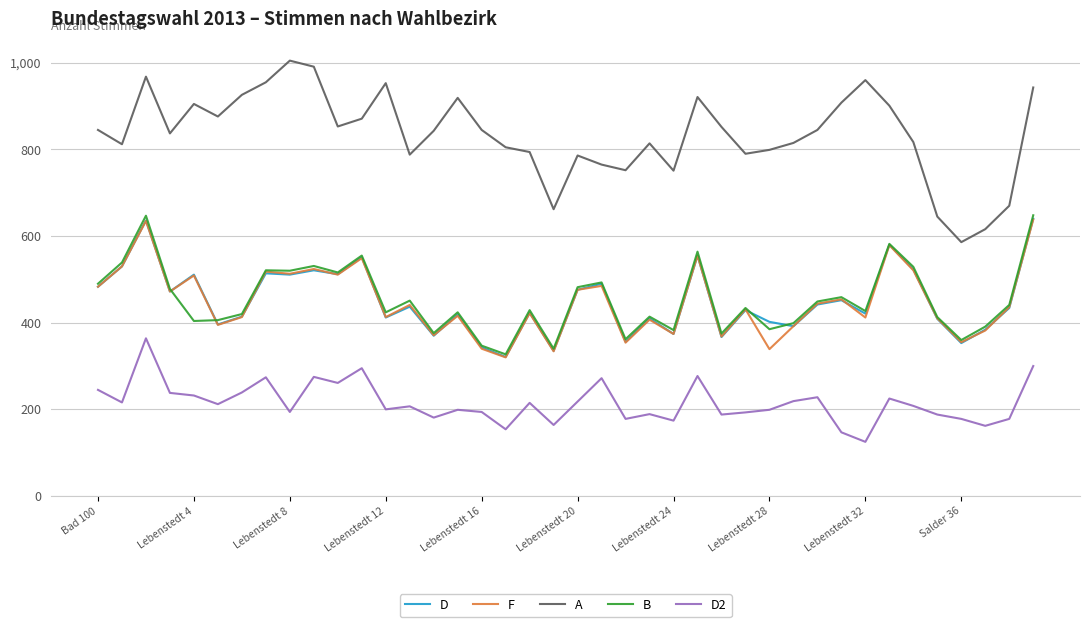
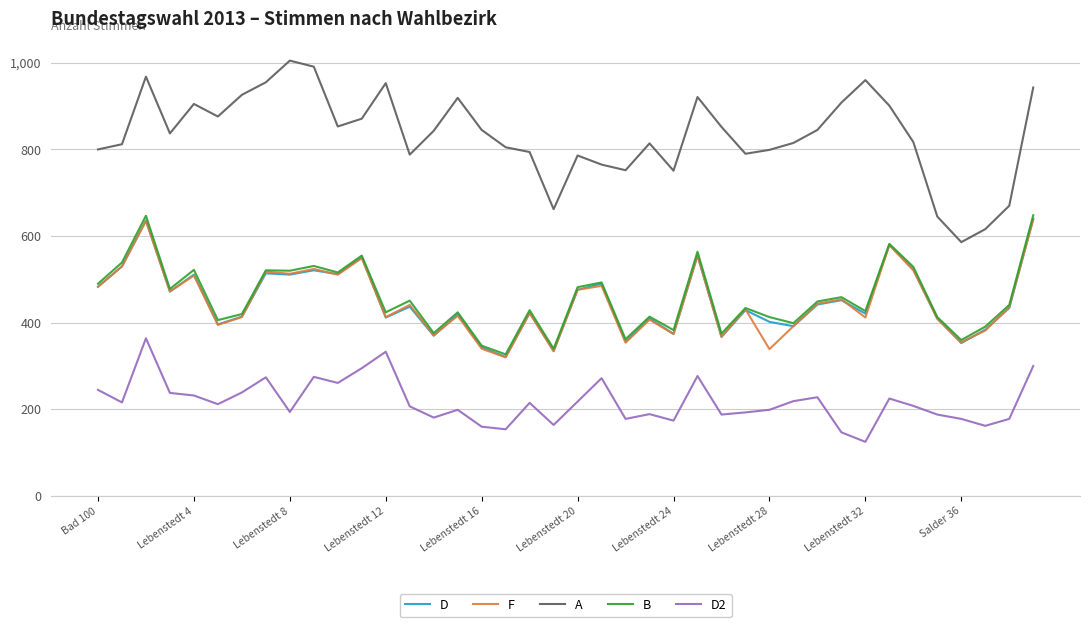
A, Bad 100: 850 -> 800
B, Lebenstedt 4: 400 -> 520
D2, Lebenstedt 12: 200 -> 330
D2, Lebenstedt 16: 190 -> 160
B, Lebenstedt 28: 390 -> 410
